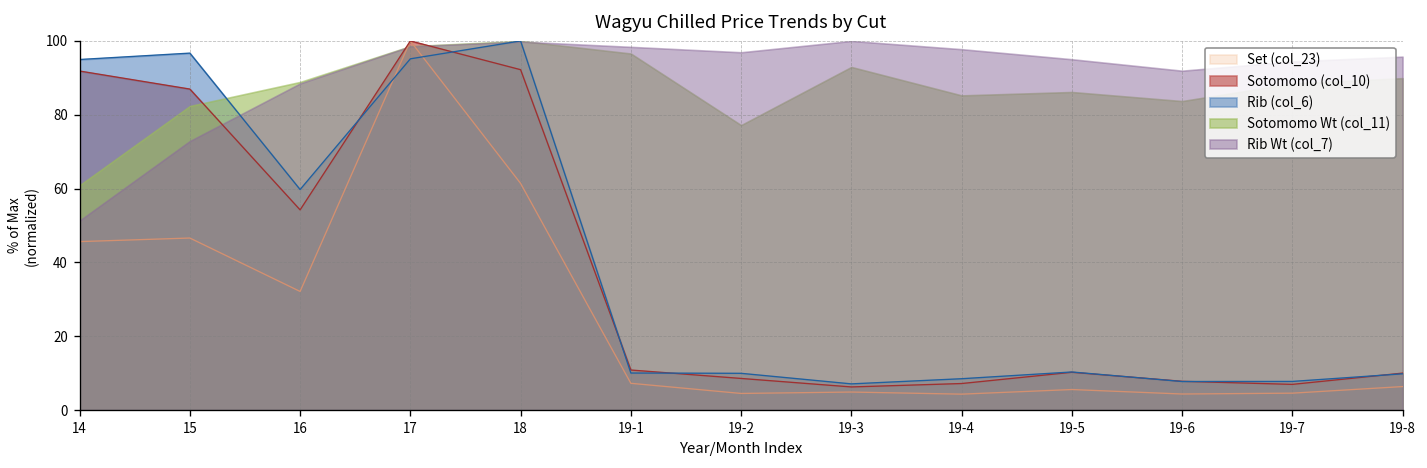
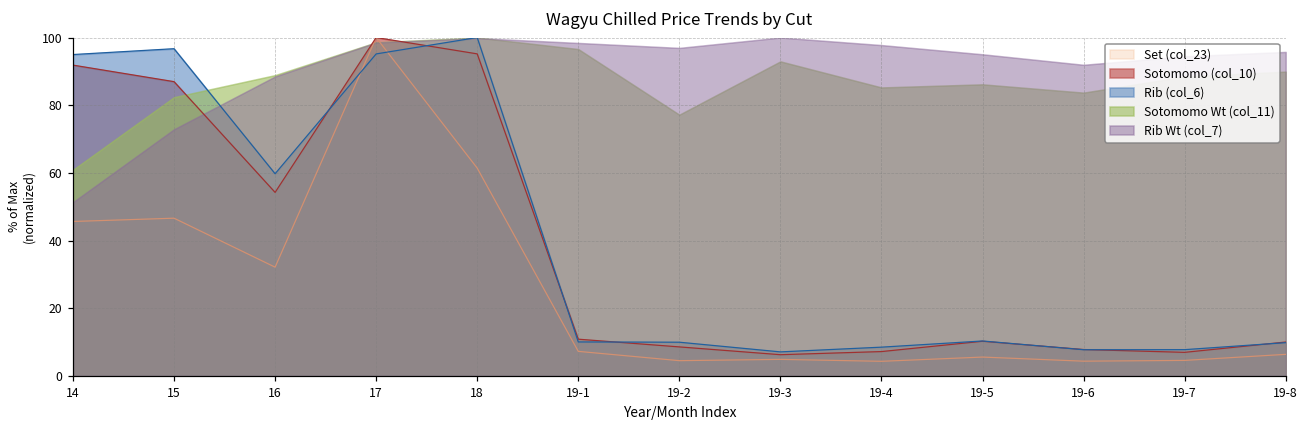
Sotomomo (col_10), 18: 92 -> 95
